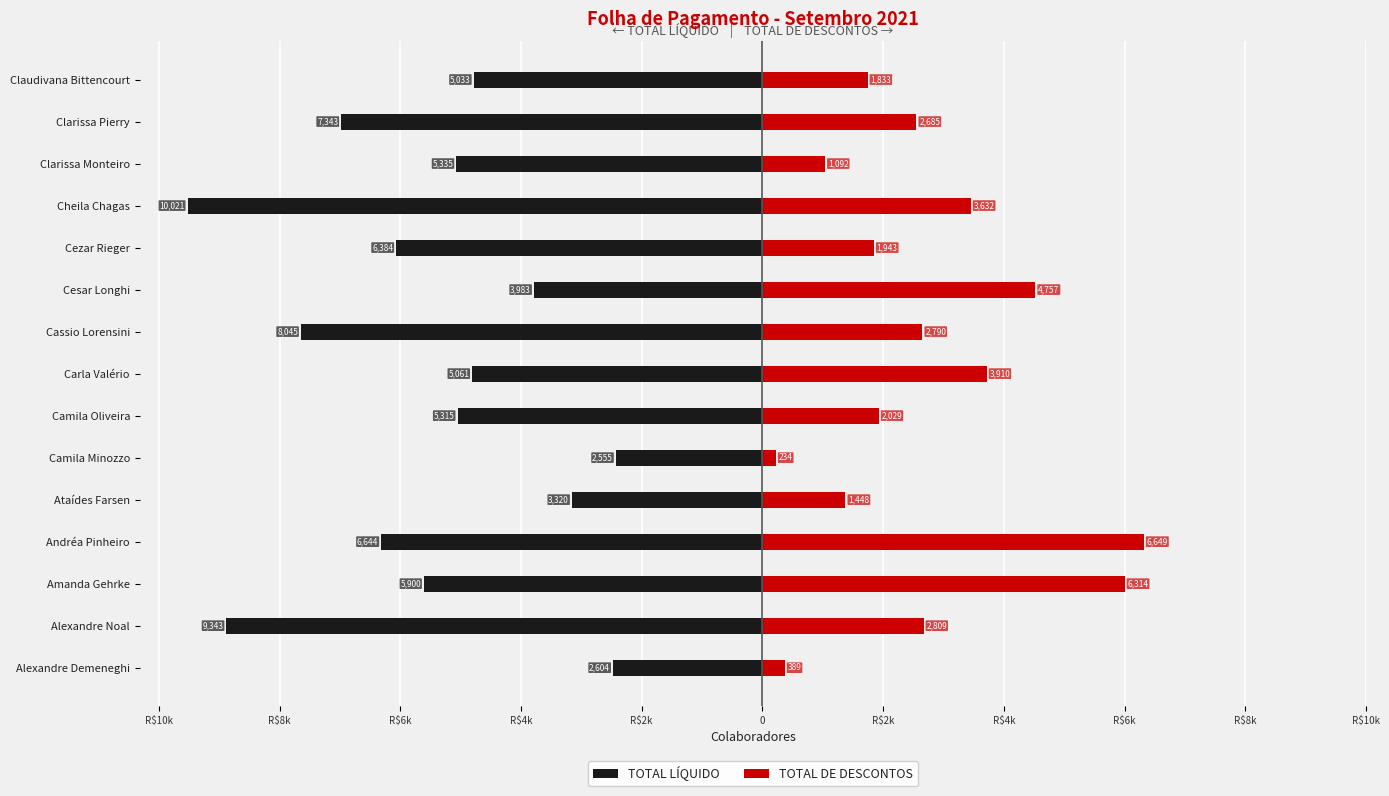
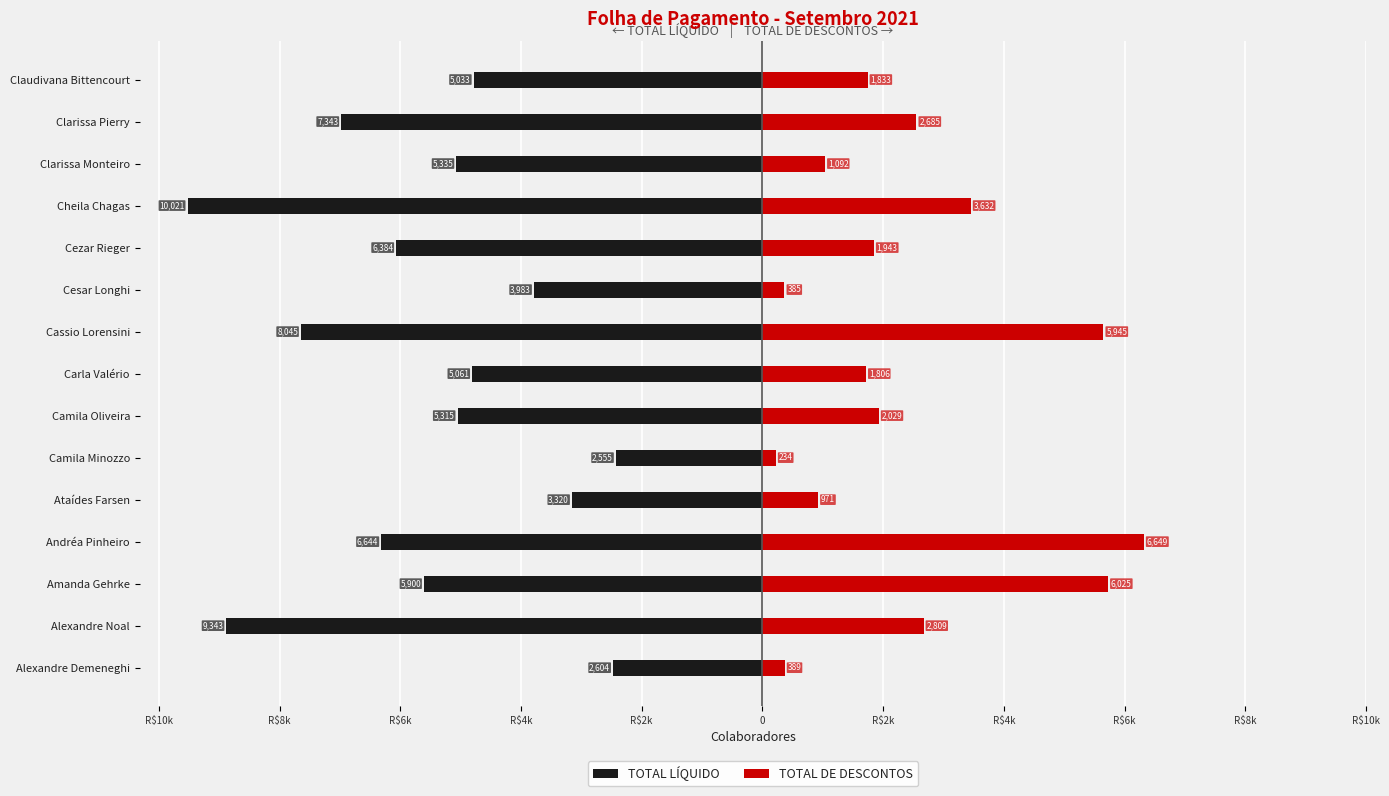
TOTAL DE DESCONTOS, Cesar Longhi: 4,757 -> 385
TOTAL DE DESCONTOS, Cassio Lorensini: 2,790 -> 5,945
TOTAL DE DESCONTOS, Carla Valério: 3,910 -> 1,806
TOTAL DE DESCONTOS, Ataídes Farsen: 1,448 -> 971
TOTAL DE DESCONTOS, Amanda Gehrke: 6,314 -> 6,025
